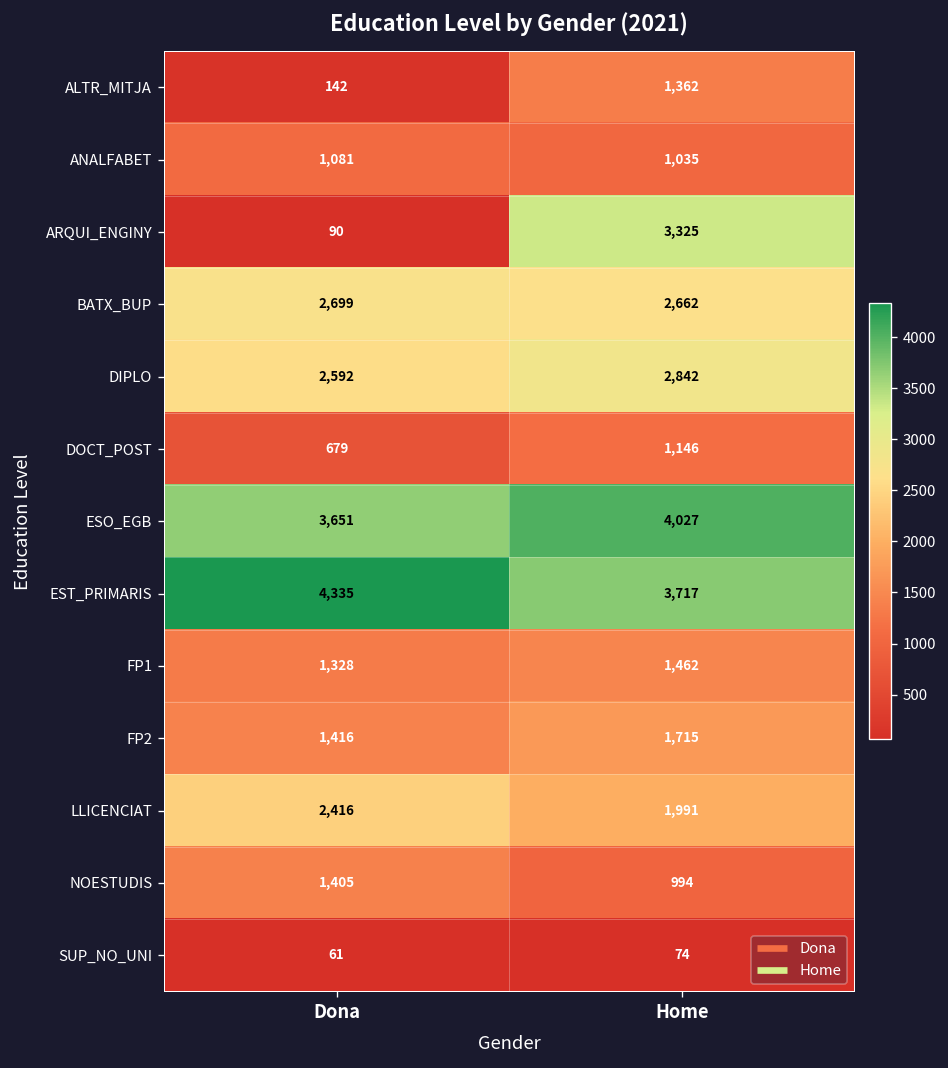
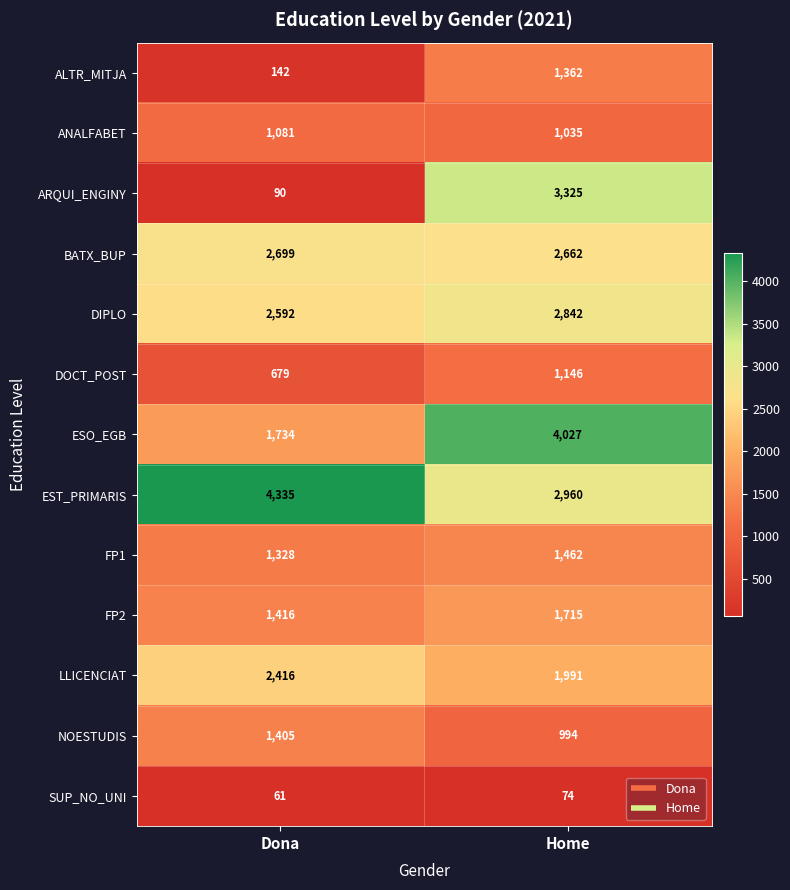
ESO_EGB, Dona: 3,651 -> 1,734
EST_PRIMARIS, Home: 3,717 -> 2,960
